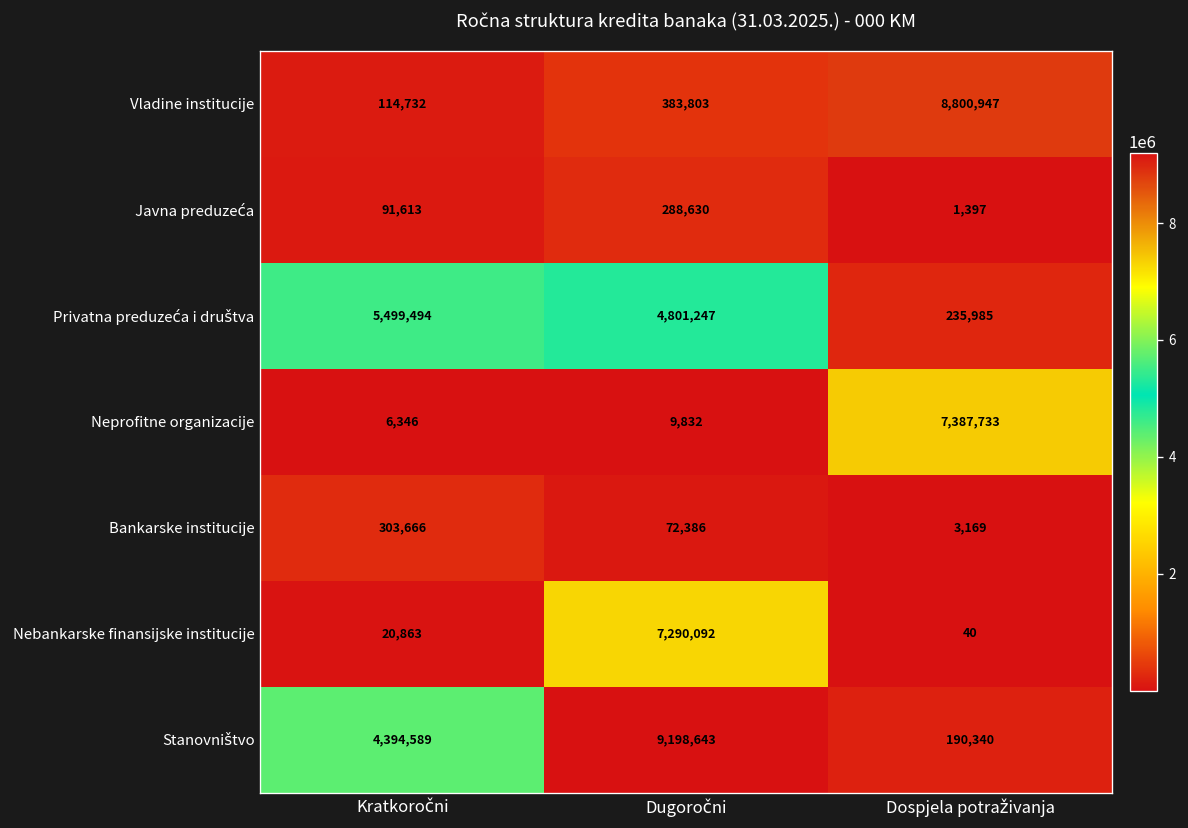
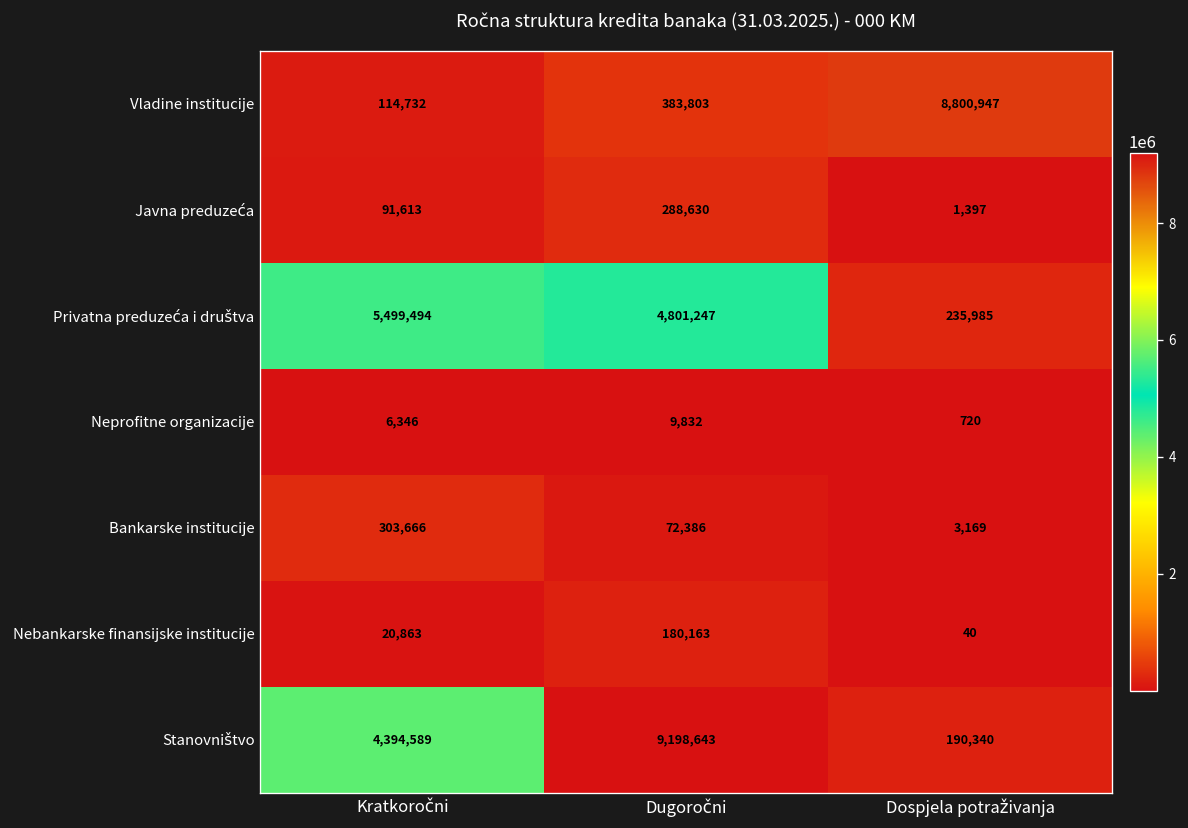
Neprofitne organizacije, Dospjela potraživanja: 7,387,733 -> 720
Nebankarske finansijske institucije, Dugoročni: 7,290,092 -> 180,163
